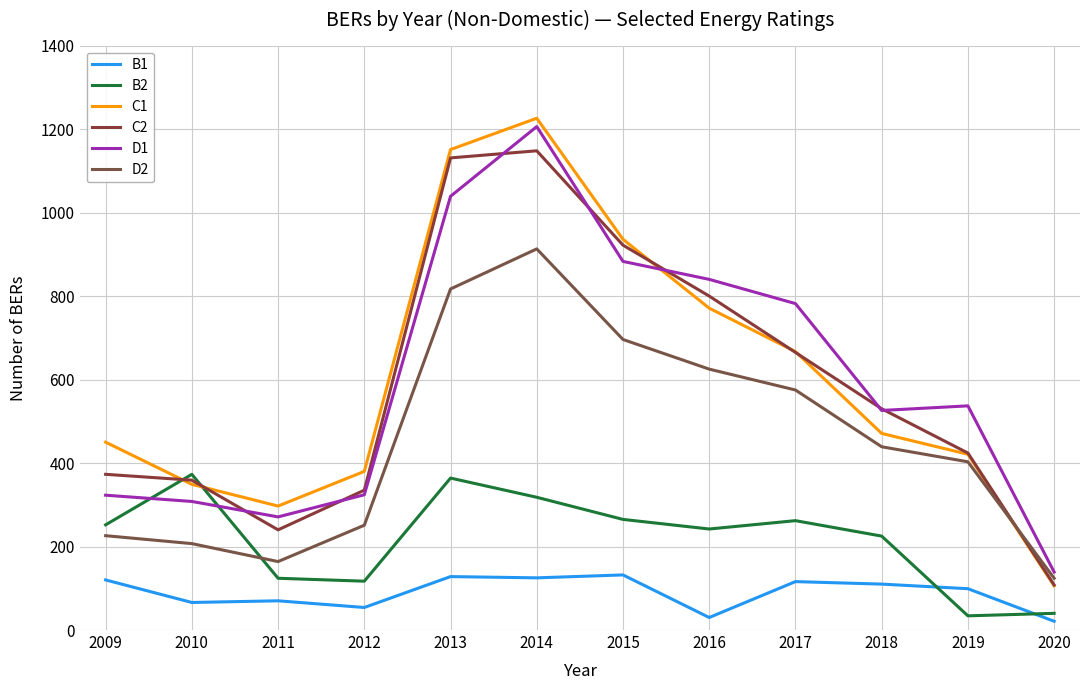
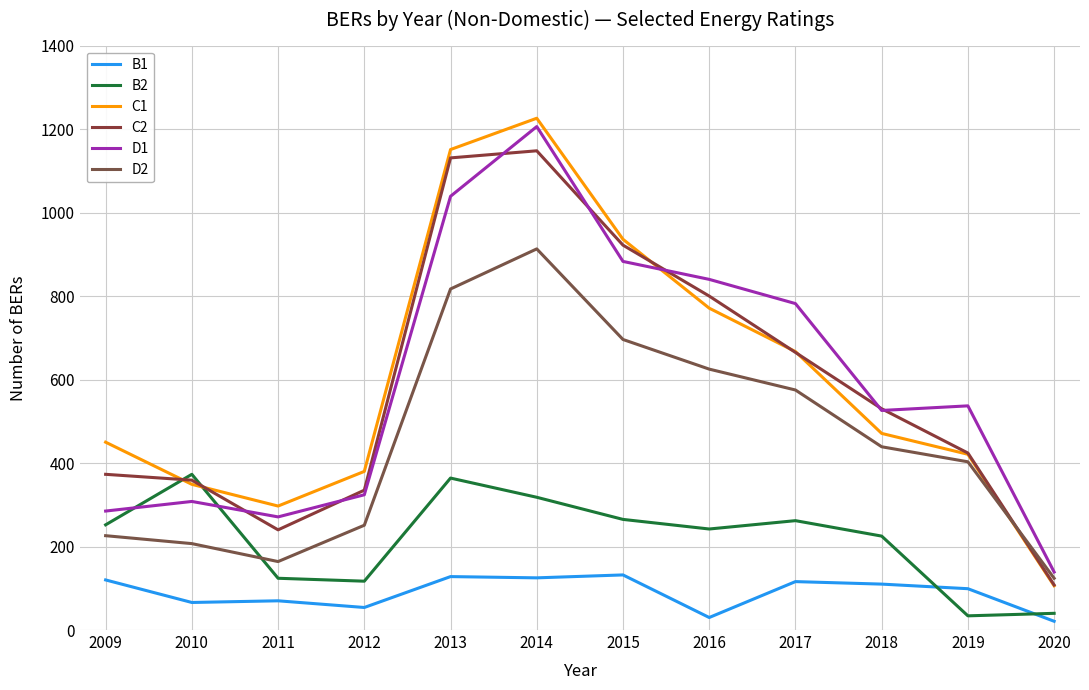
D1, 2009: 320 -> 290
